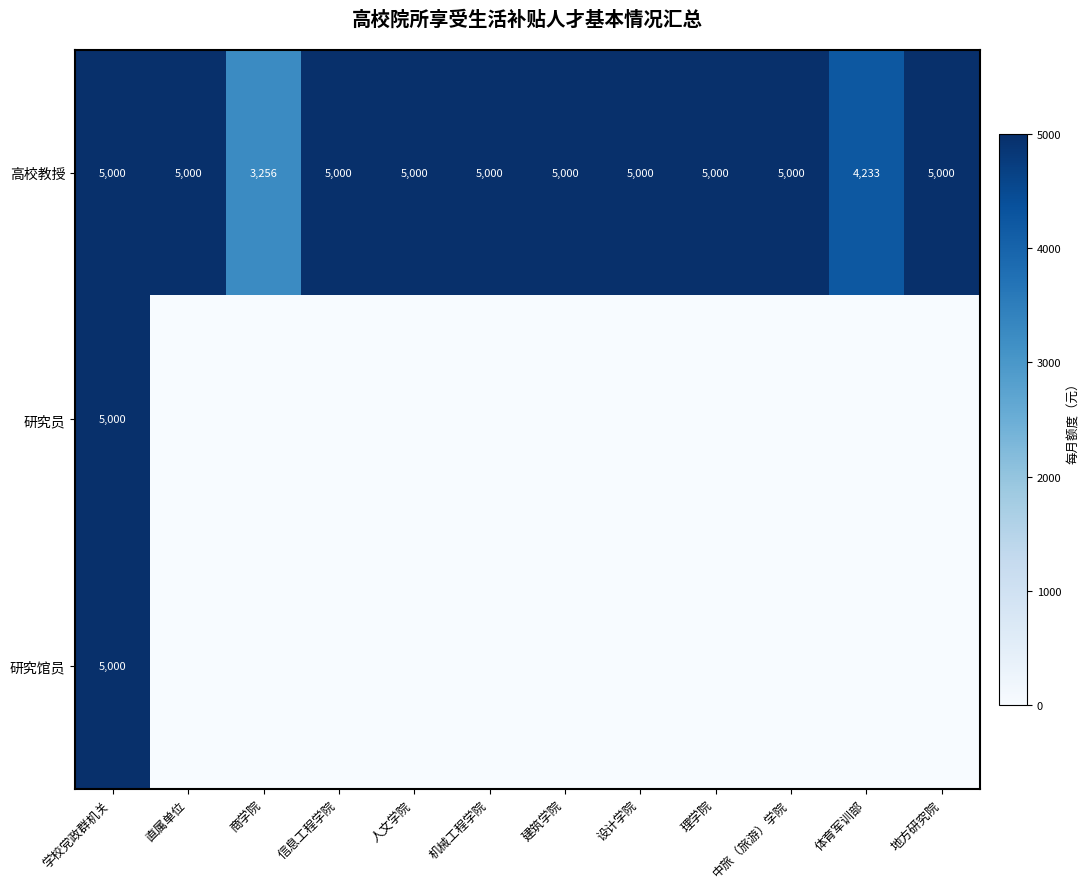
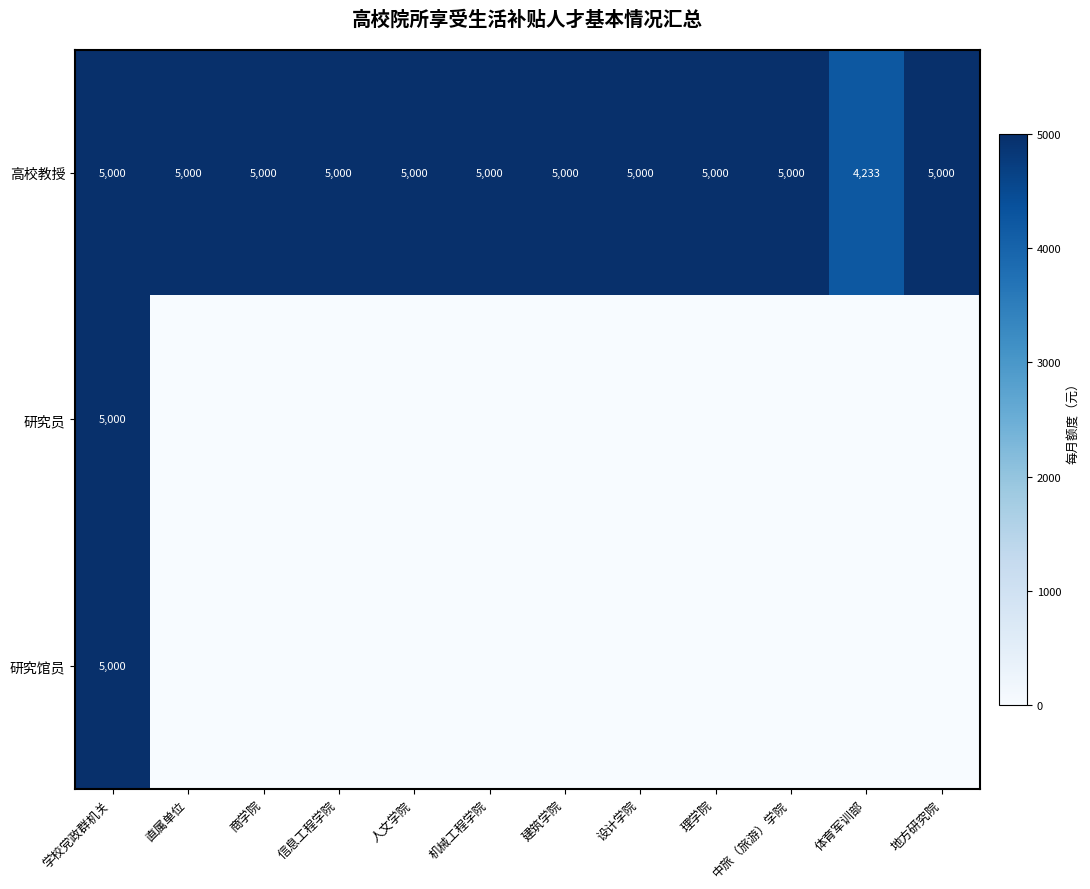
高校教授, 商学院: 3,256 -> 5,000
